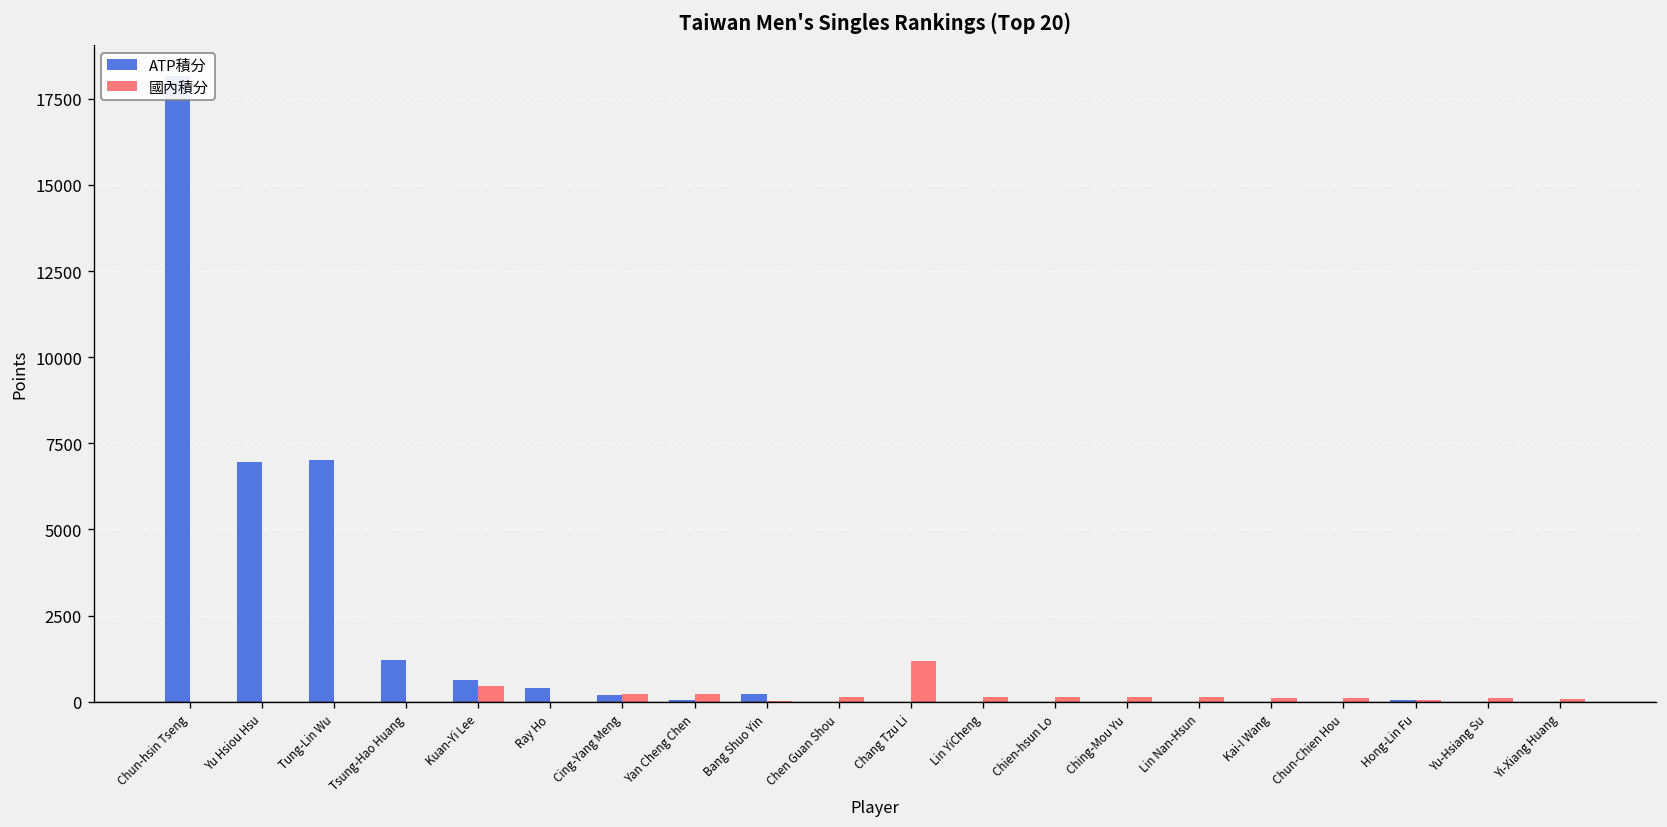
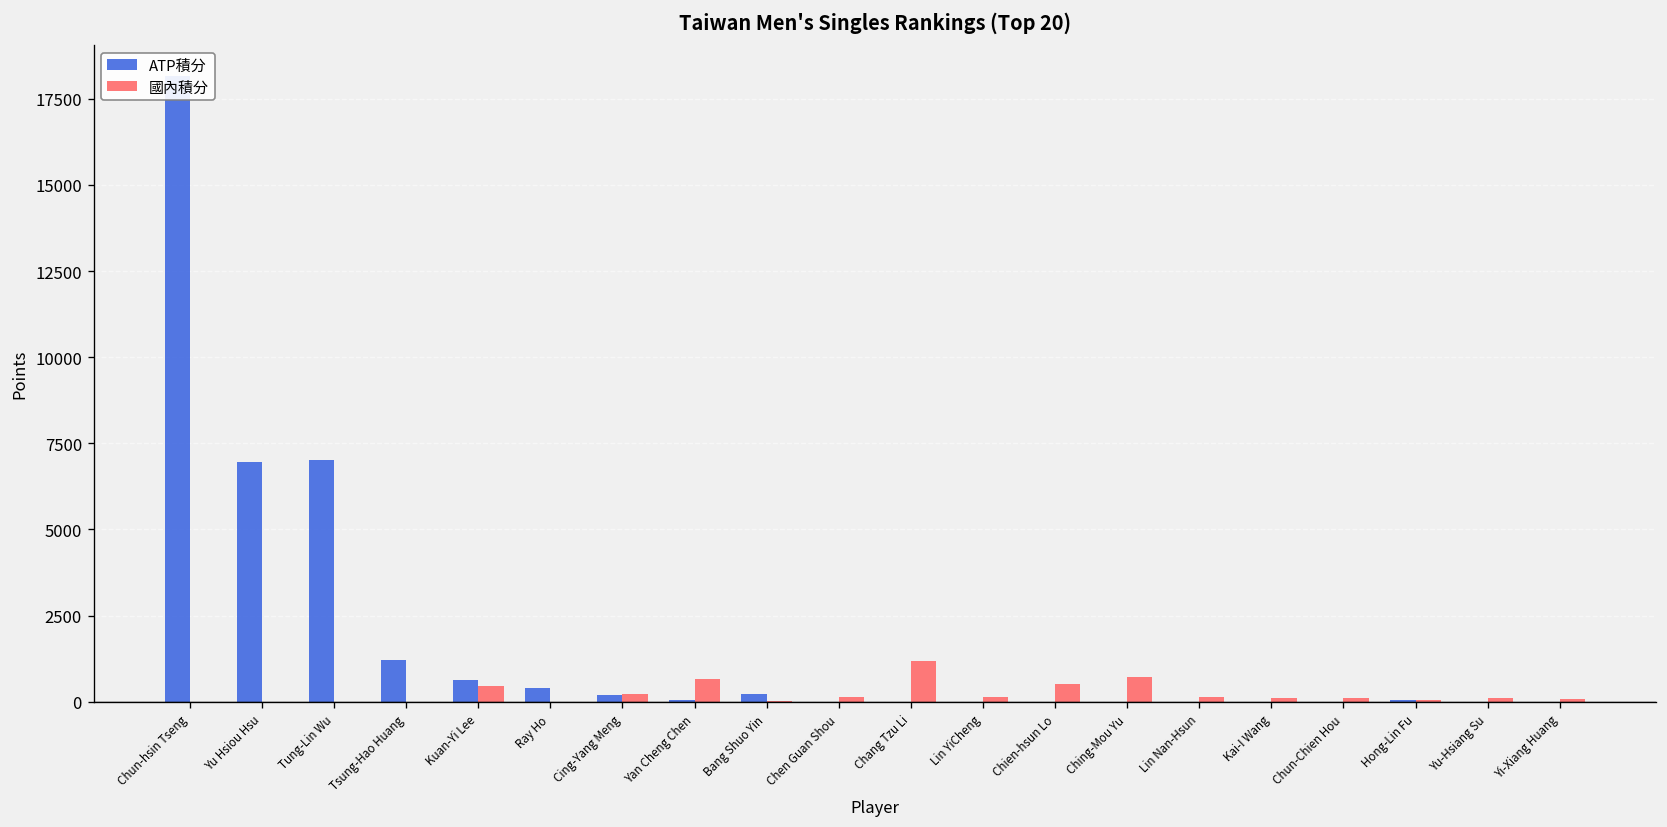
國內積分, Yan Cheng Chen: 200 -> 700
國內積分, Chien-hsun Lo: 100 -> 500
國內積分, Ching-Mou Yu: 100 -> 700
